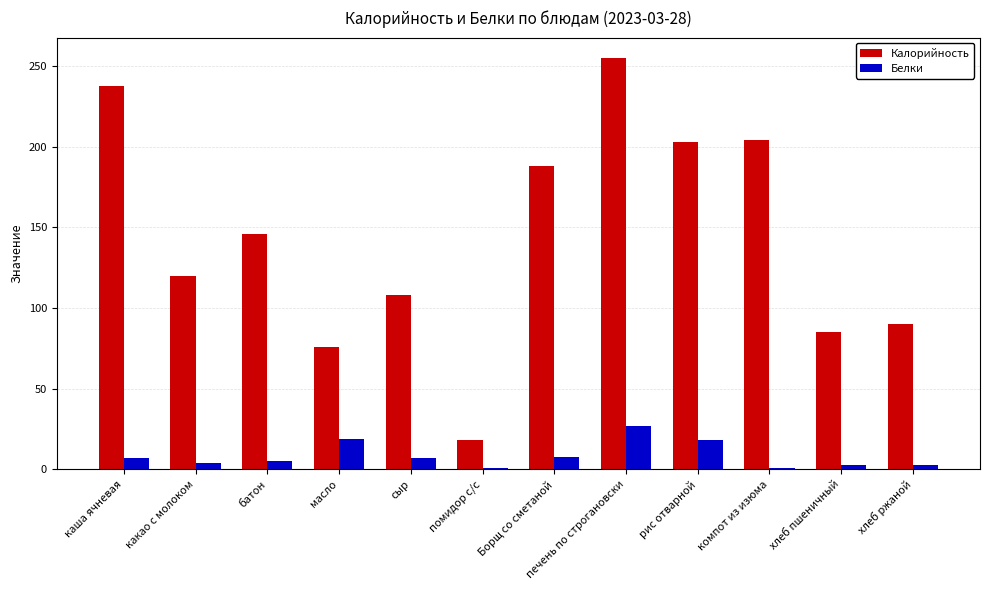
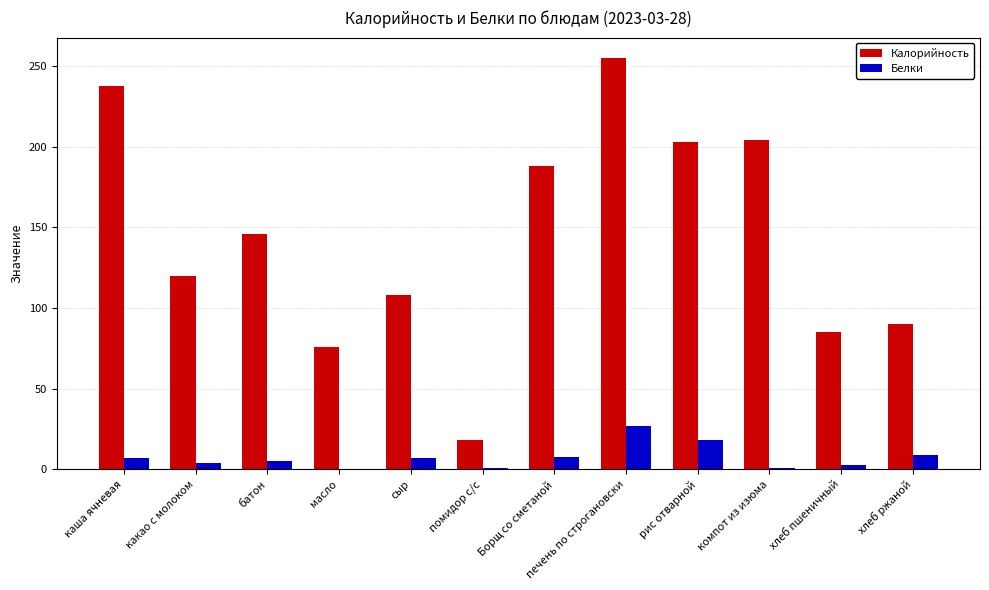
Белки, масло: 19 -> 0
Белки, хлеб ржаной: 3 -> 9
